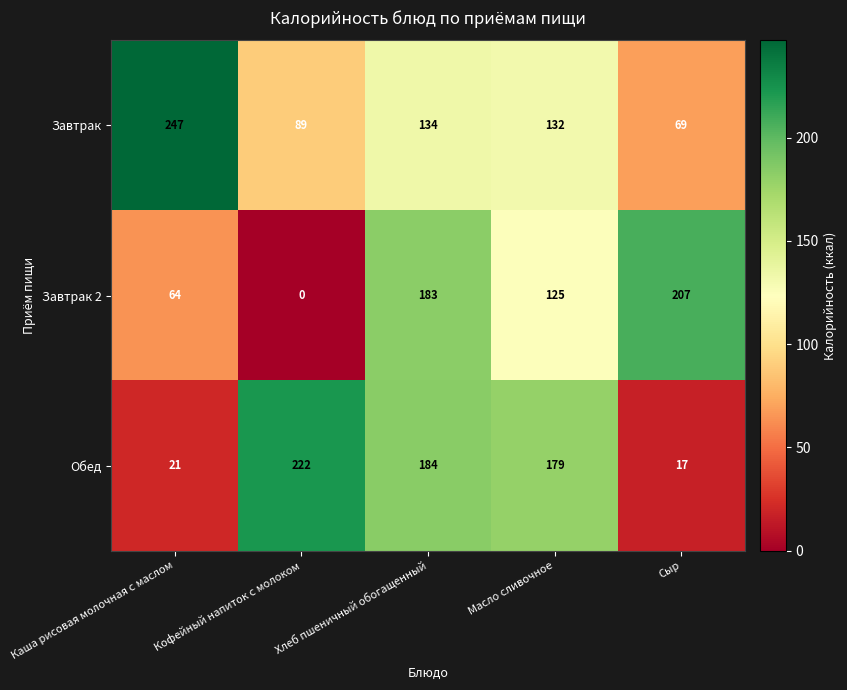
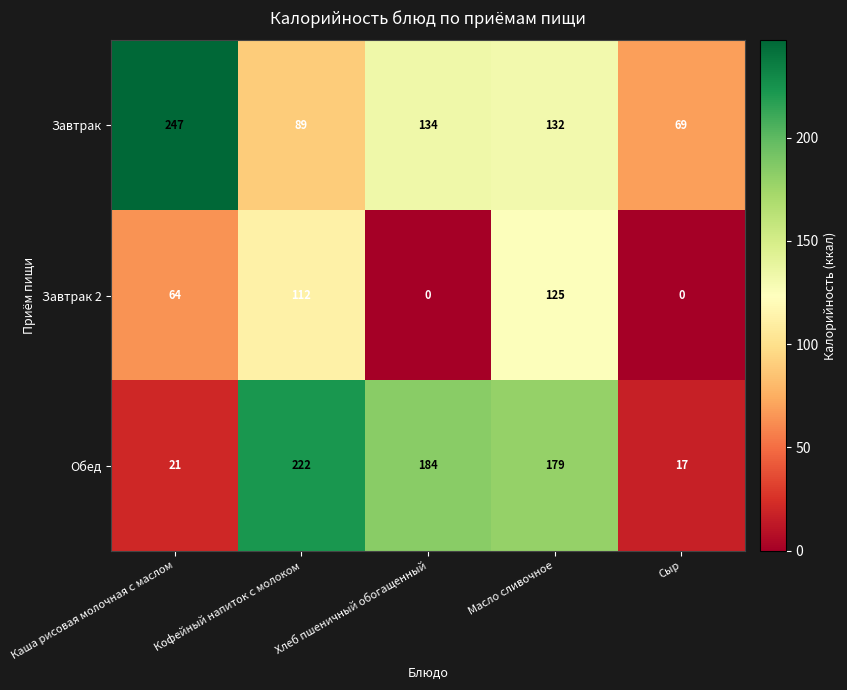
Завтрак 2, Кофейный напиток с молоком: 0 -> 112
Завтрак 2, Хлеб пшеничный обогащенный: 183 -> 0
Завтрак 2, Сыр: 207 -> 0
